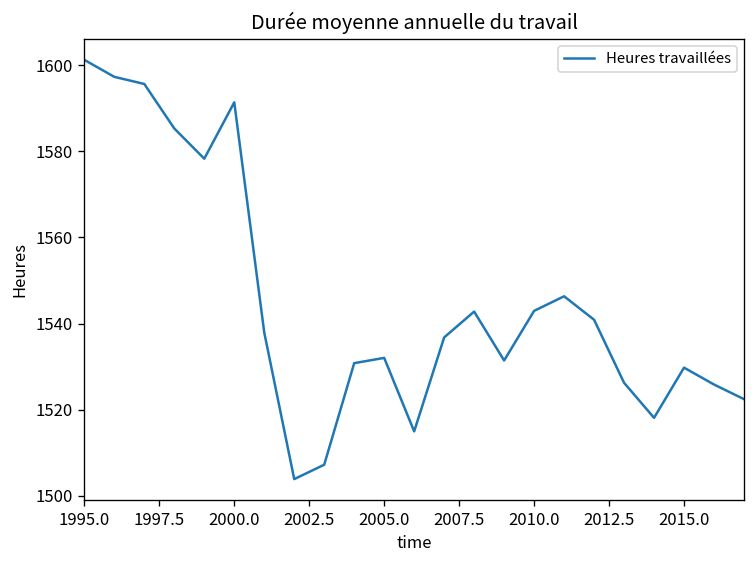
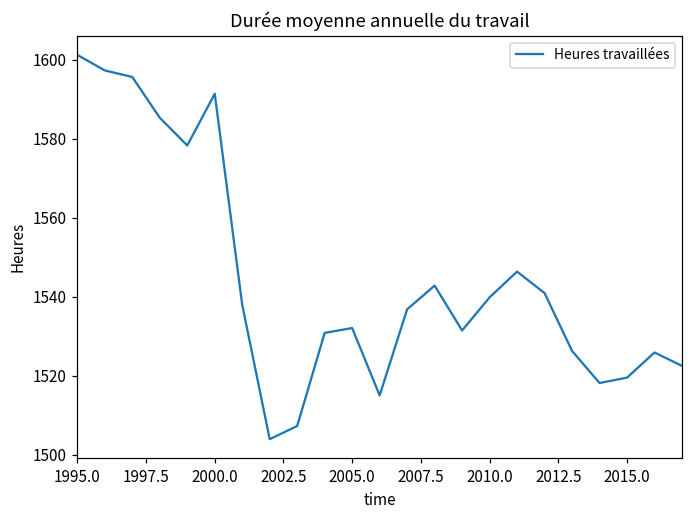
2010.0: 1543 -> 1540
2015.0: 1530 -> 1519
